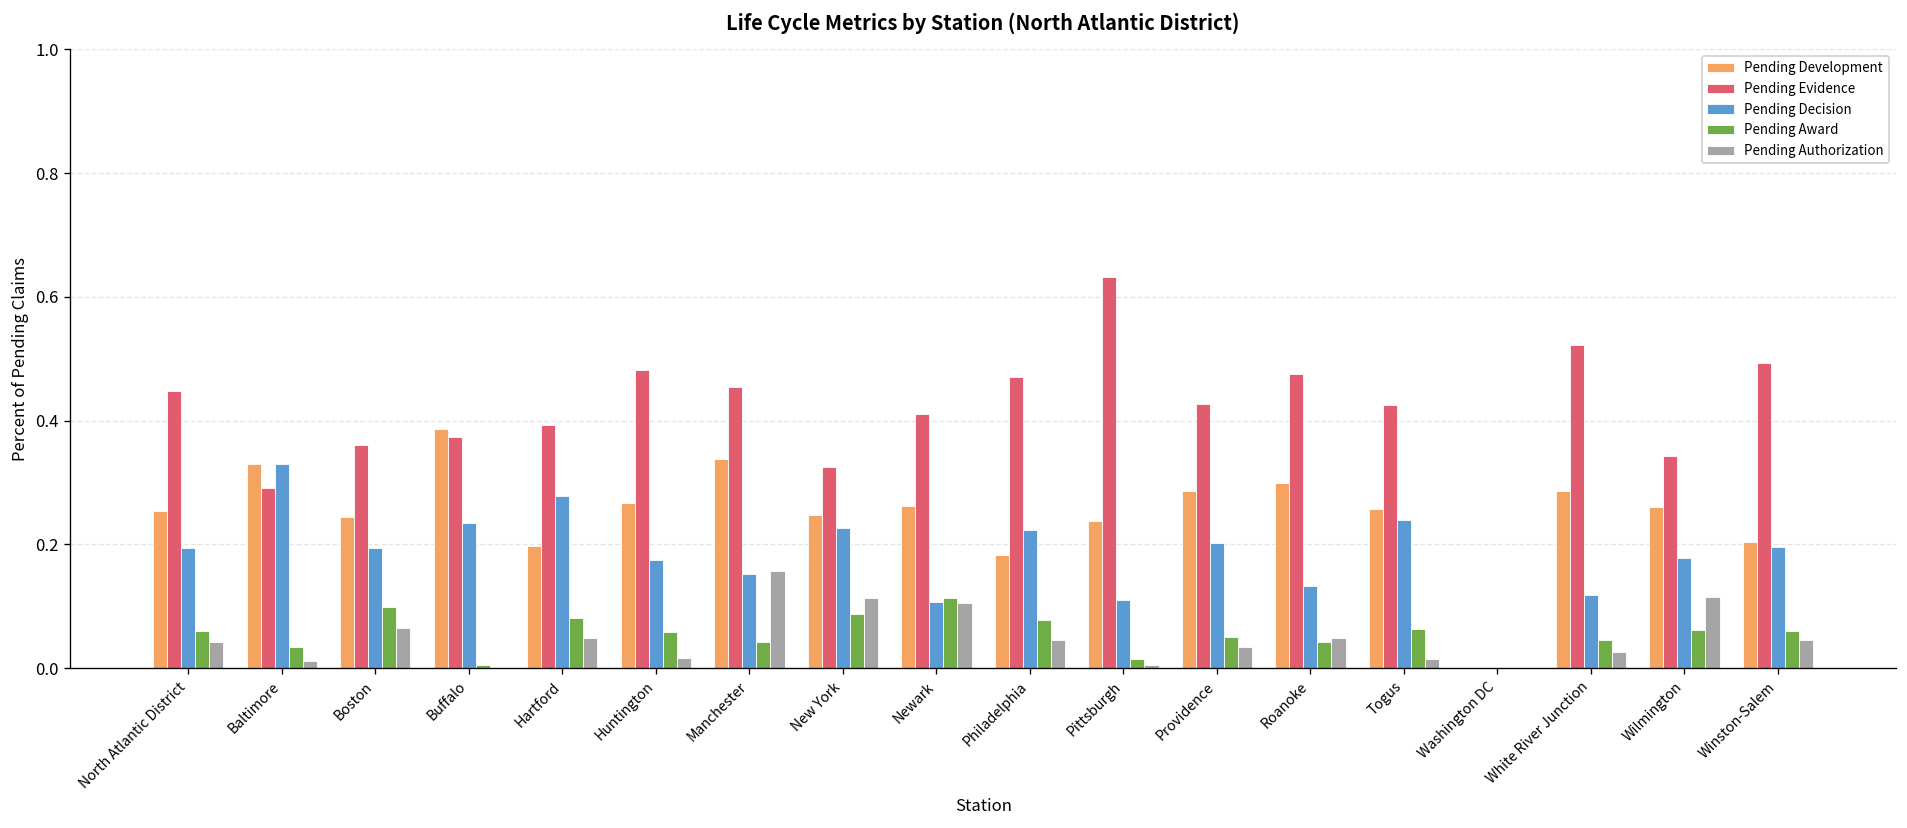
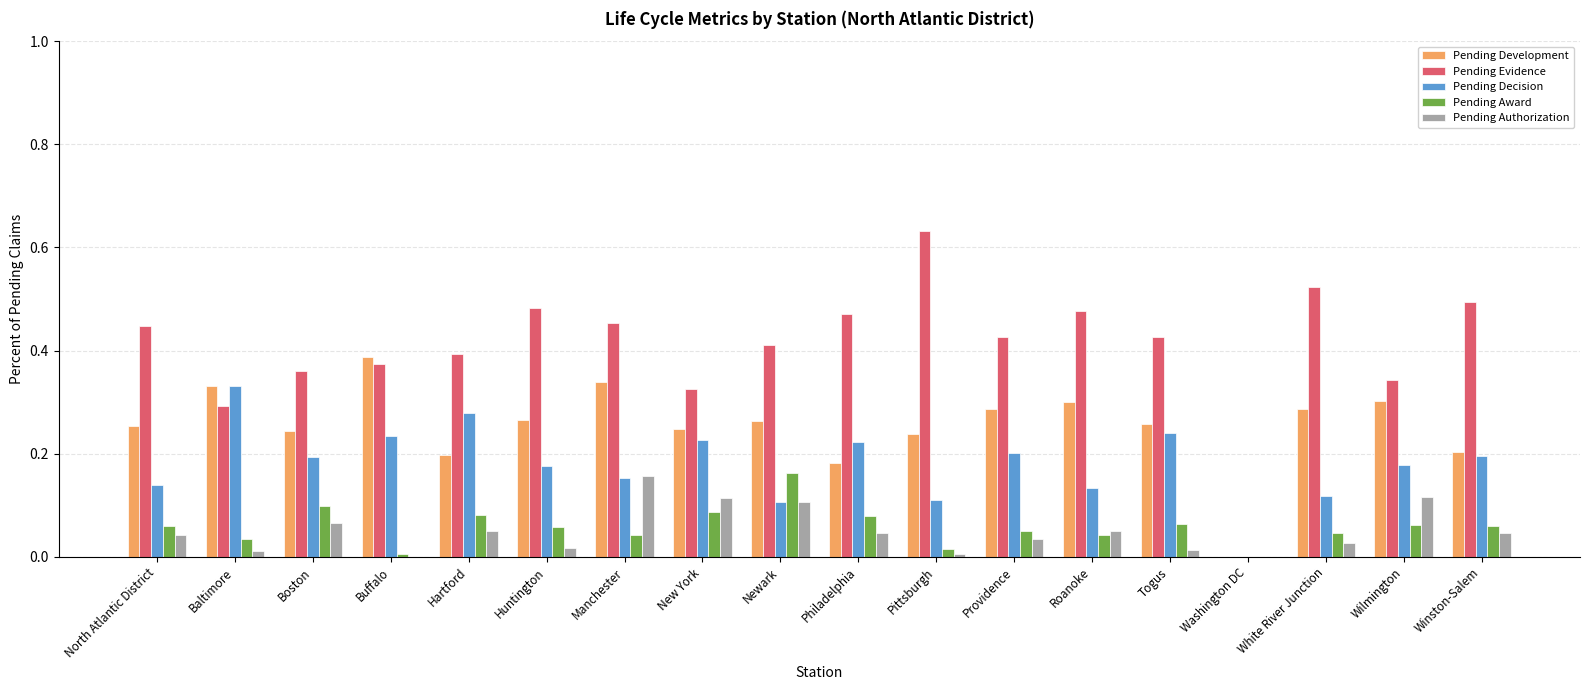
Pending Decision, North Atlantic District: 0.19 -> 0.14
Pending Award, Newark: 0.11 -> 0.16
Pending Development, Wilmington: 0.26 -> 0.30
